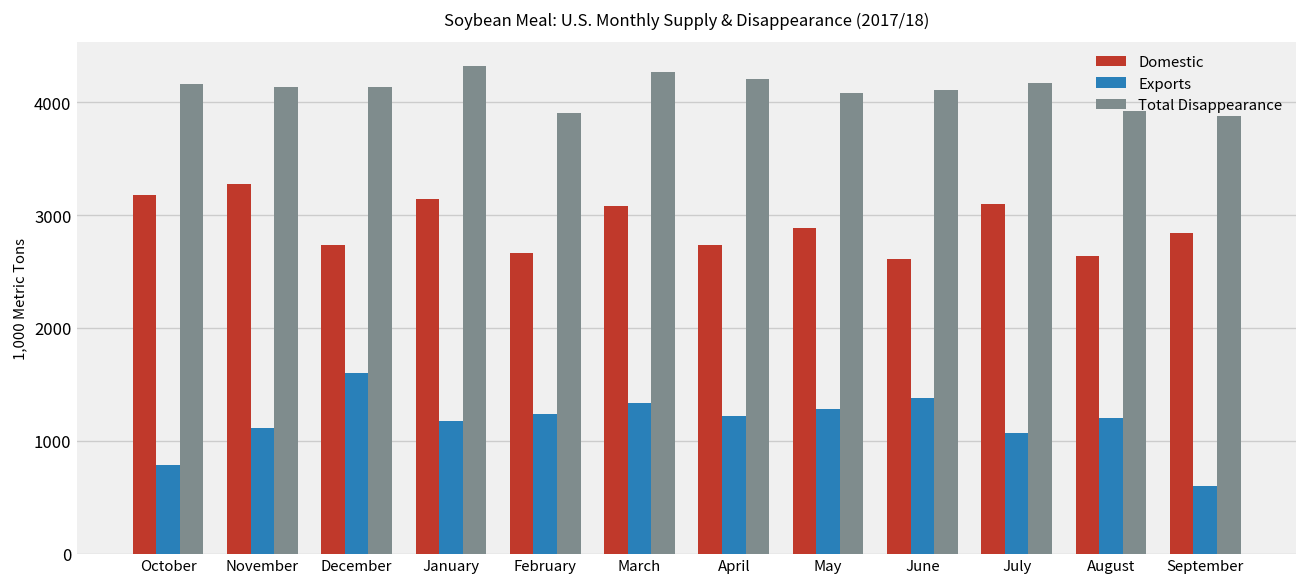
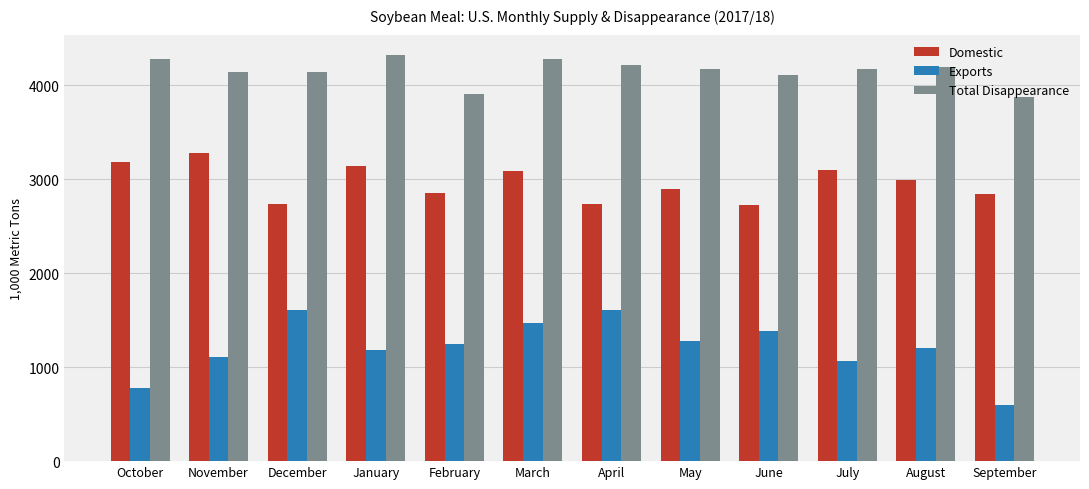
Total Disappearance, October: 4200 -> 4300
Domestic, February: 2700 -> 2800
Exports, March: 1300 -> 1500
Exports, April: 1200 -> 1600
Total Disappearance, May: 4100 -> 4200
Domestic, June: 2600 -> 2700
Domestic, August: 2600 -> 3000
Total Disappearance, August: 3900 -> 4200
